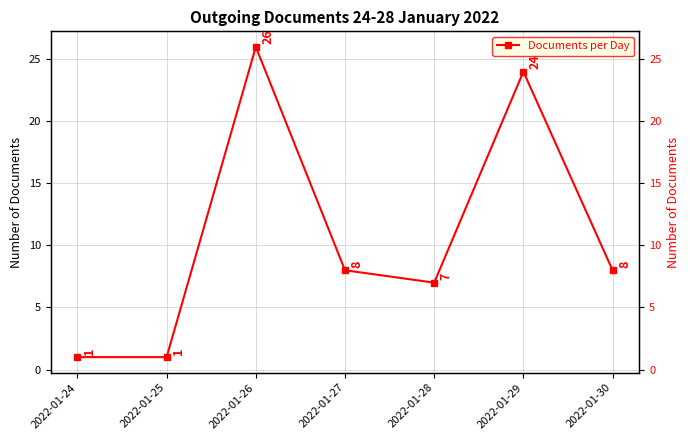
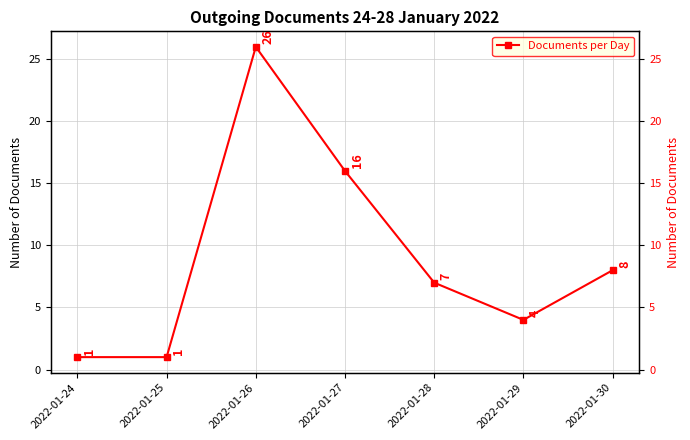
2022-01-27: 8 -> 16
2022-01-29: 24 -> 4
